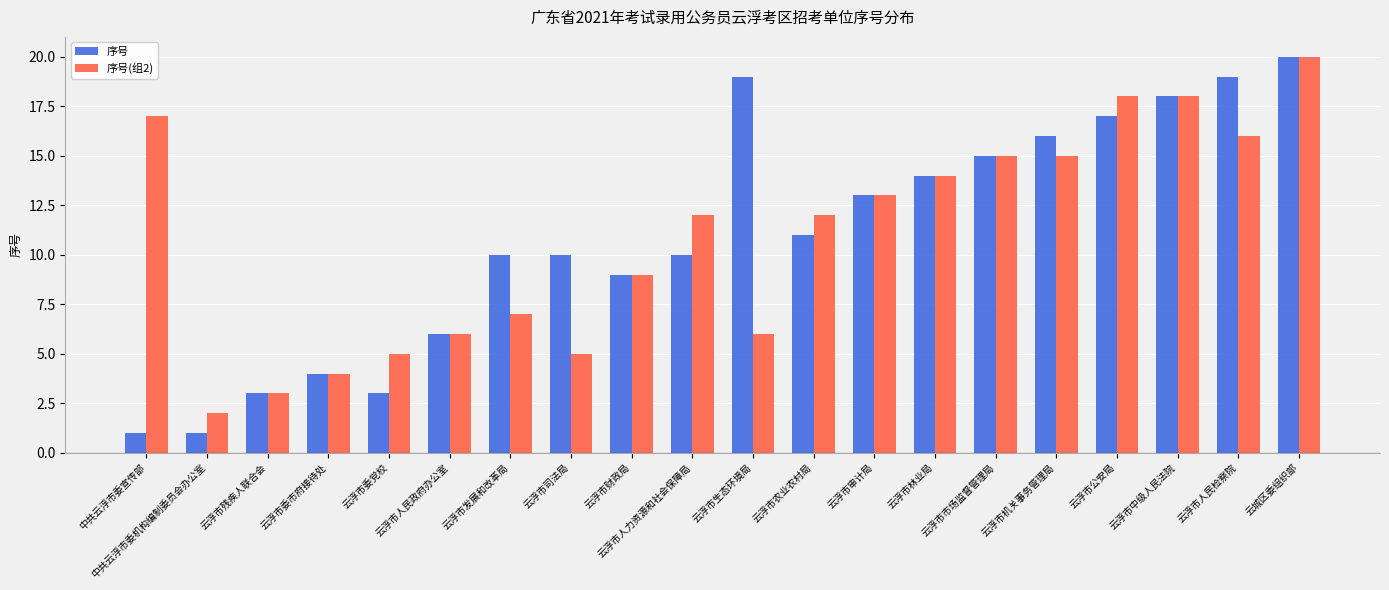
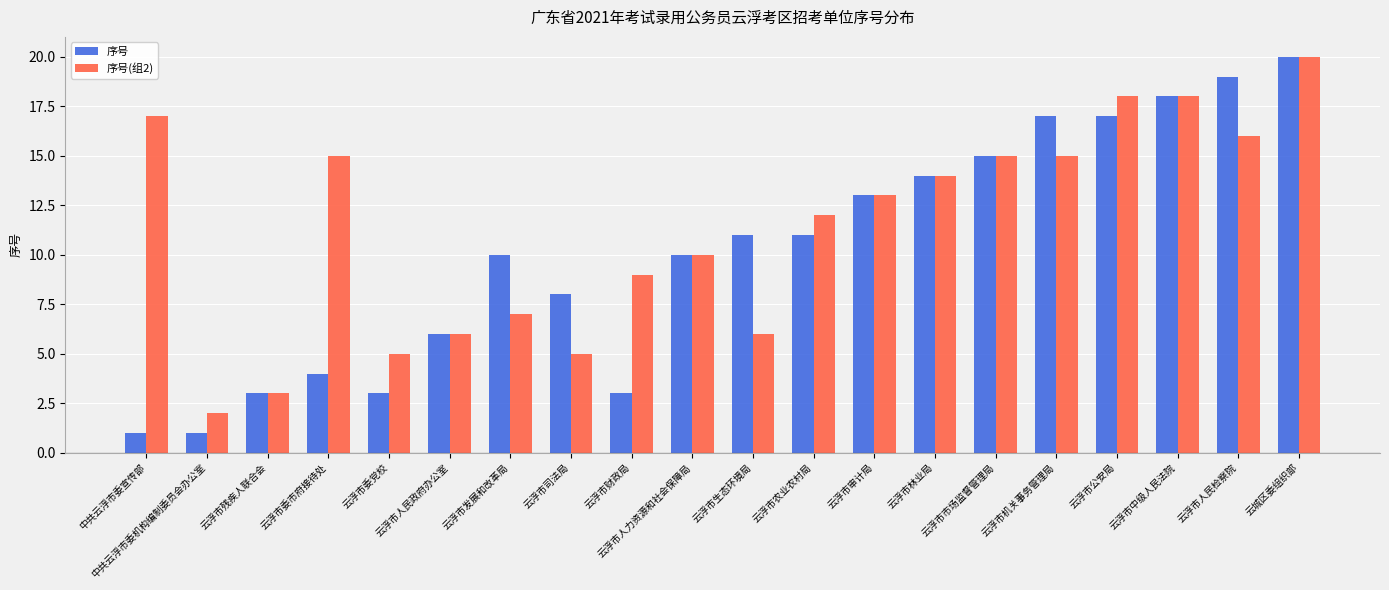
序号(组2), 云浮市委市府接待处: 4 -> 15
序号, 云浮市司法局: 10 -> 8
序号, 云浮市财政局: 9 -> 3
序号(组2), 云浮市人力资源和社会保障局: 12 -> 10
序号, 云浮市生态环境局: 19 -> 11
序号, 云浮市机关事务管理局: 16 -> 17
